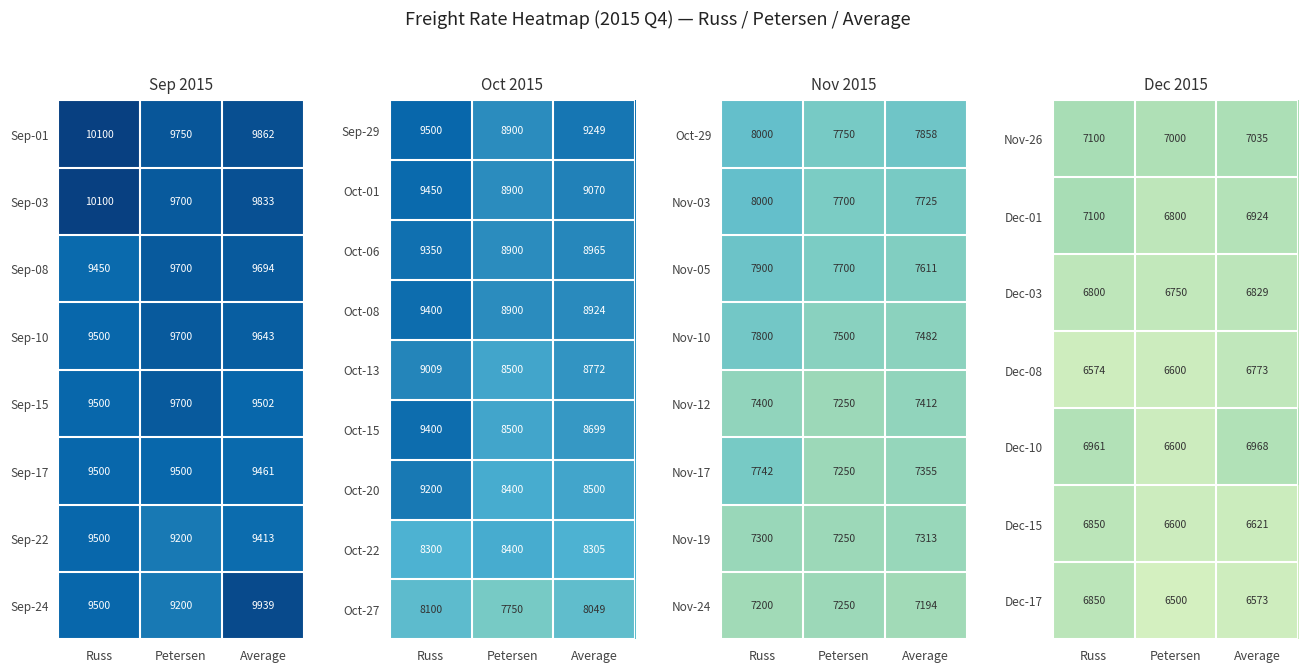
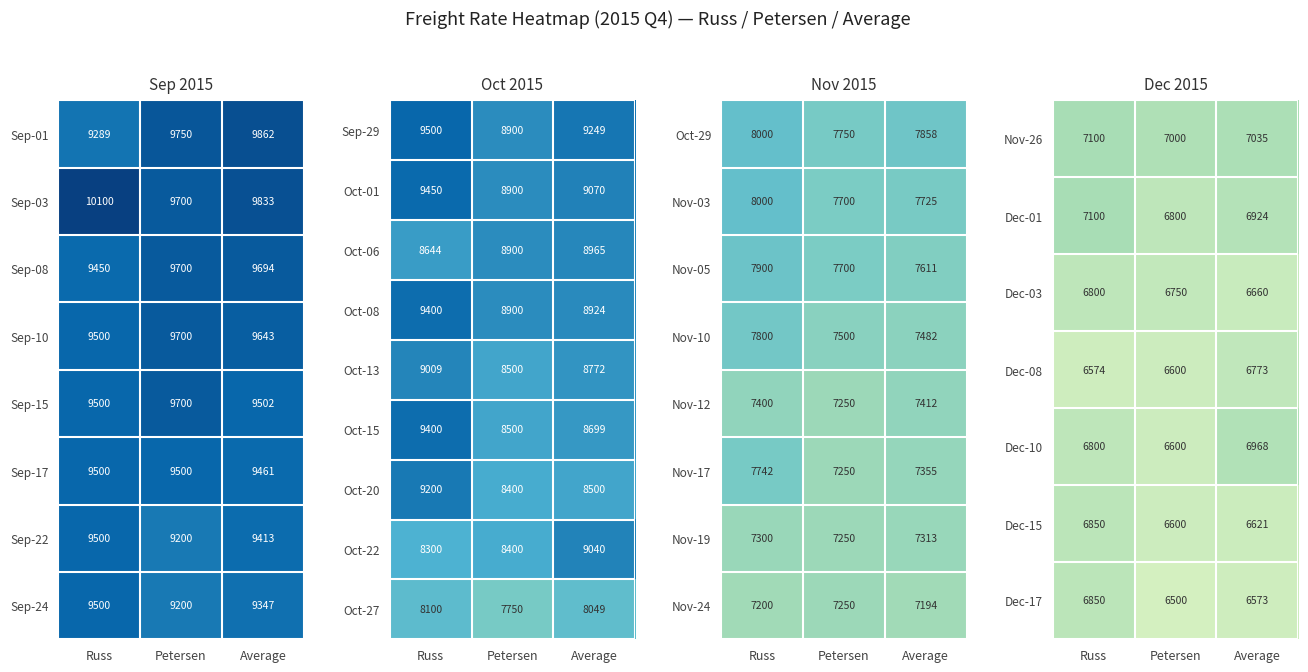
Sep 2015, Sep-01, Russ: 10100 -> 9289
Sep 2015, Sep-24, Average: 9939 -> 9347
Oct 2015, Oct-06, Russ: 9350 -> 8644
Oct 2015, Oct-22, Average: 8305 -> 9040
Dec 2015, Dec-03, Average: 6829 -> 6660
Dec 2015, Dec-10, Russ: 6961 -> 6800
